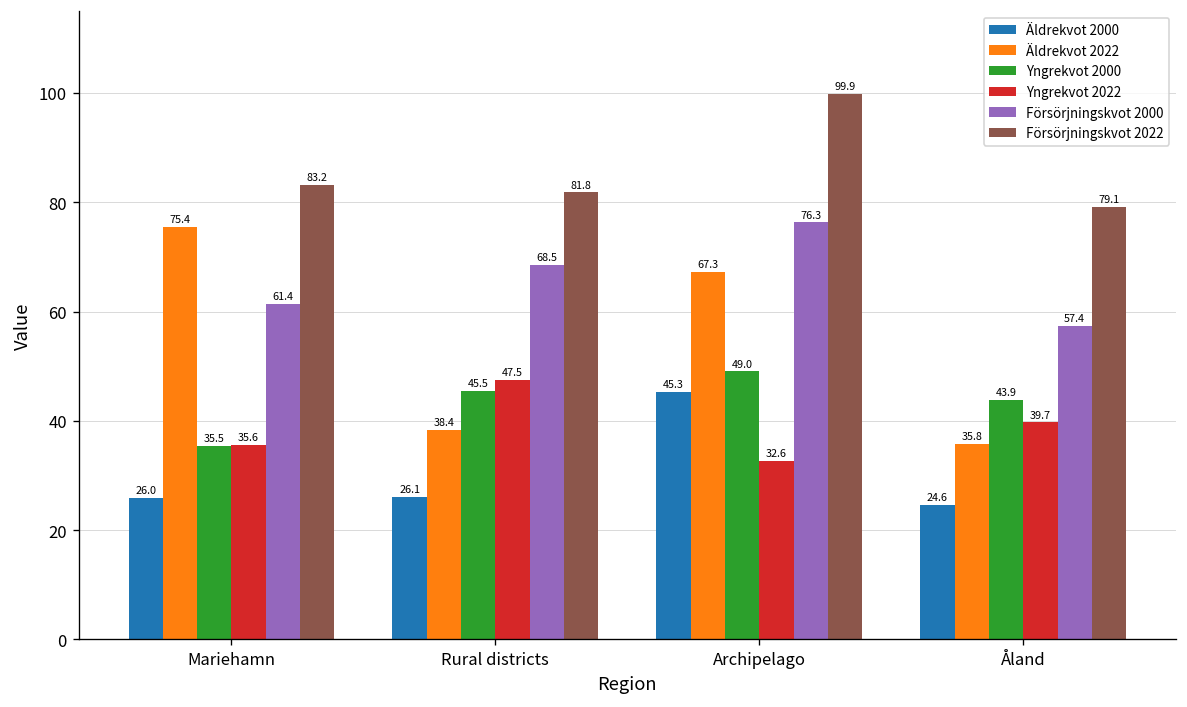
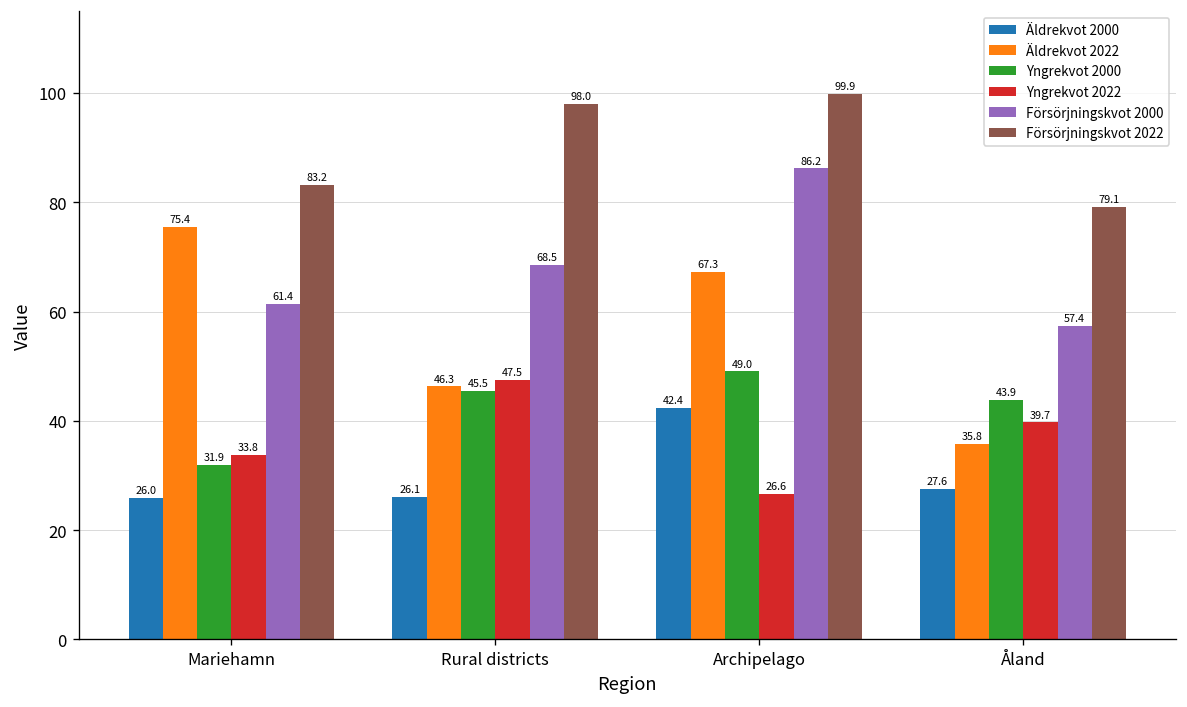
Yngrekvot 2000, Mariehamn: 35.5 -> 31.9
Yngrekvot 2022, Mariehamn: 35.6 -> 33.8
Äldrekvot 2022, Rural districts: 38.4 -> 46.3
Försörjningskvot 2022, Rural districts: 81.8 -> 98.0
Äldrekvot 2000, Archipelago: 45.3 -> 42.4
Yngrekvot 2022, Archipelago: 32.6 -> 26.6
Försörjningskvot 2000, Archipelago: 76.3 -> 86.2
Äldrekvot 2000, Åland: 24.6 -> 27.6
